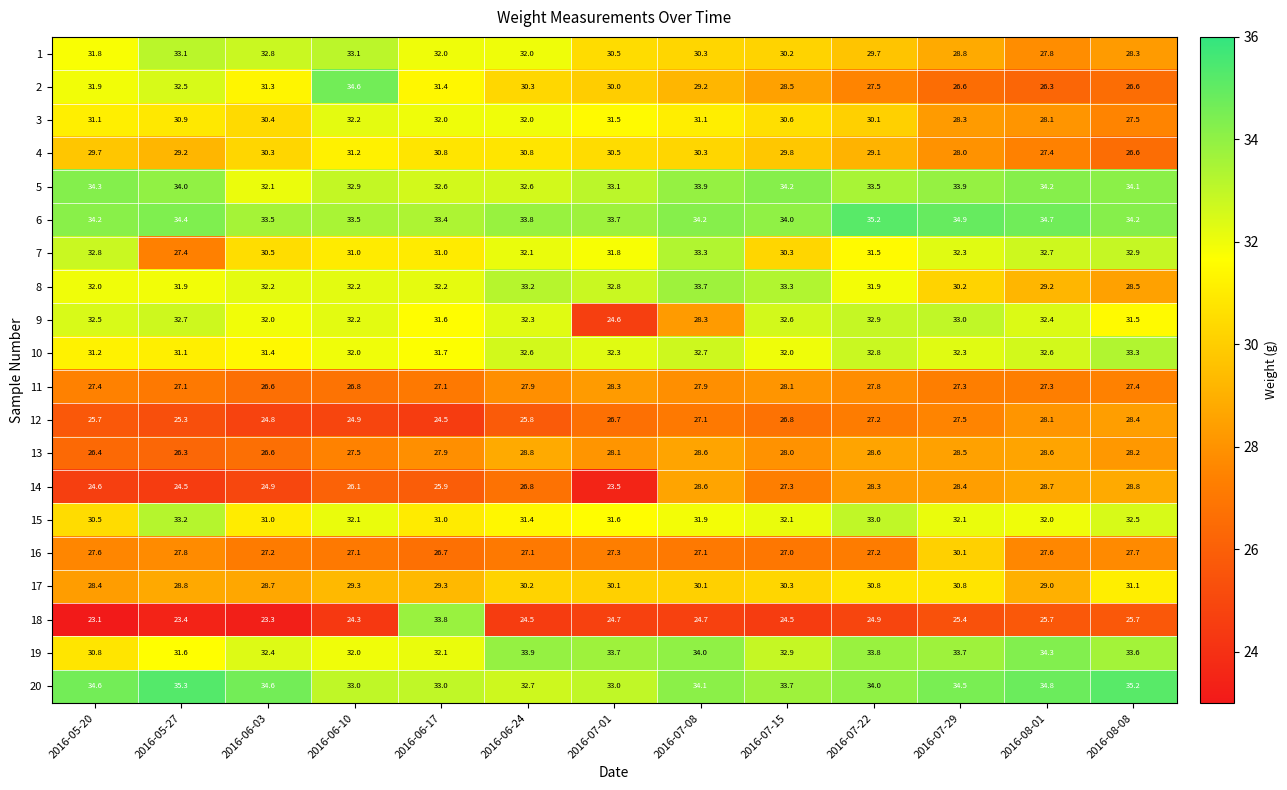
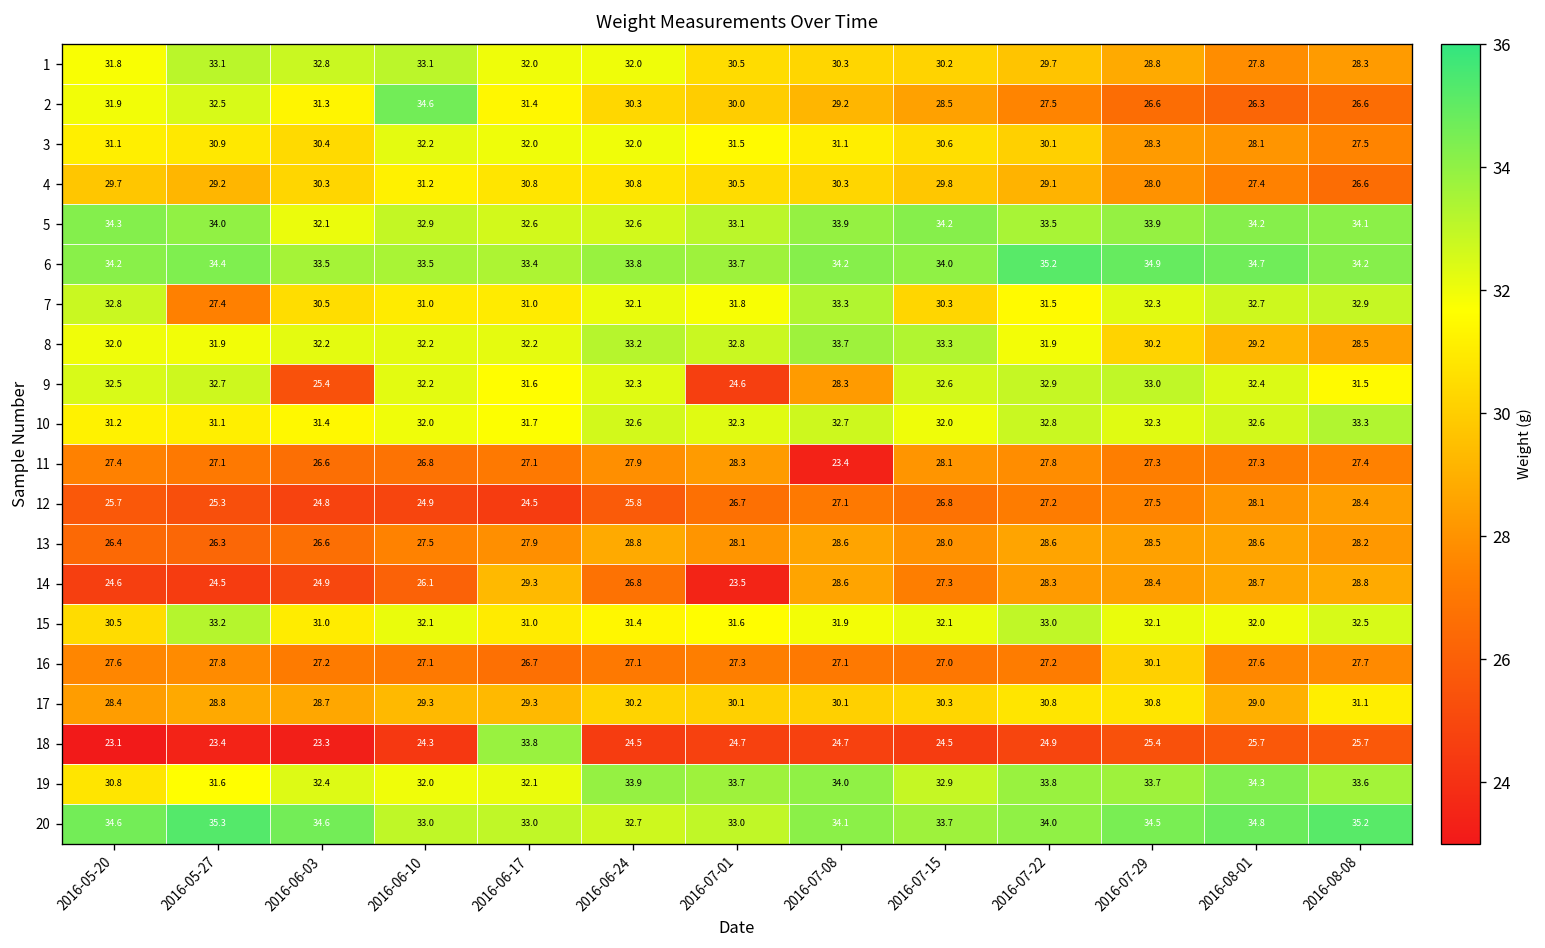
9, 2016-06-03: 32.0 -> 25.4
11, 2016-07-08: 27.9 -> 23.4
14, 2016-06-17: 25.9 -> 29.3
